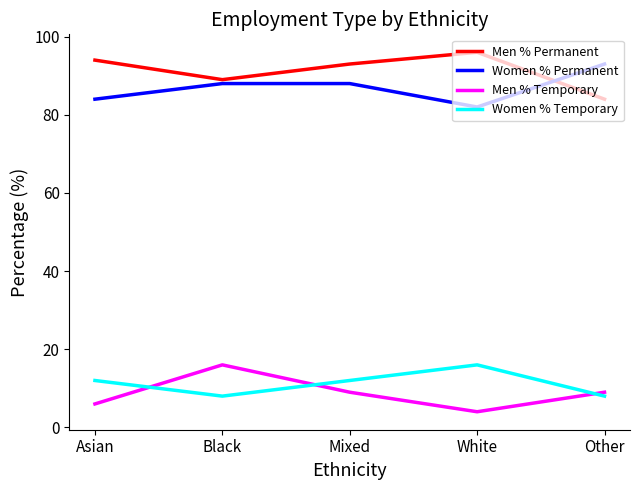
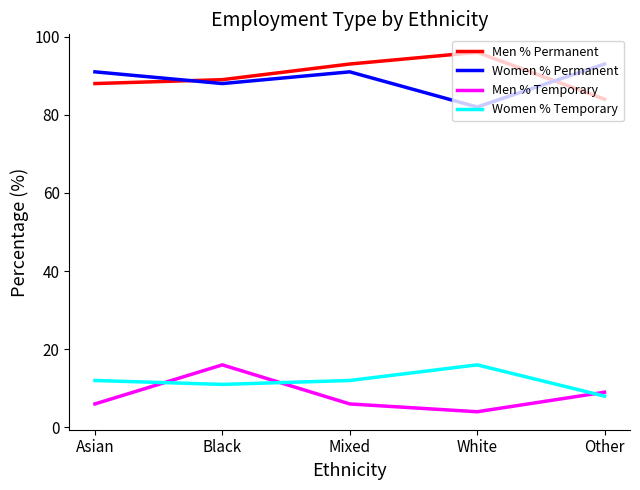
Men % Permanent, Asian: 94 -> 88
Women % Permanent, Asian: 84 -> 91
Women % Temporary, Black: 8 -> 11
Women % Permanent, Mixed: 88 -> 91
Men % Temporary, Mixed: 9 -> 6
